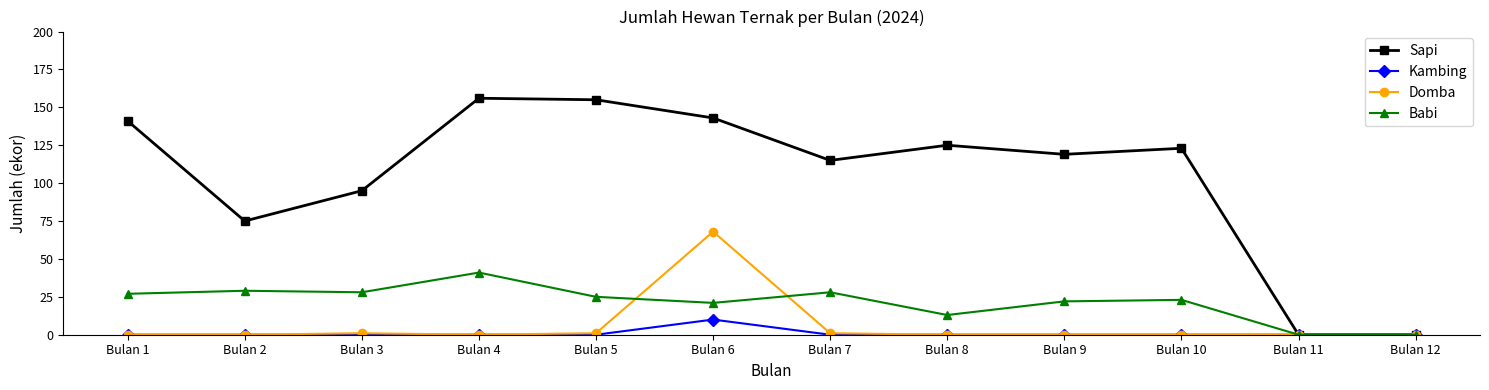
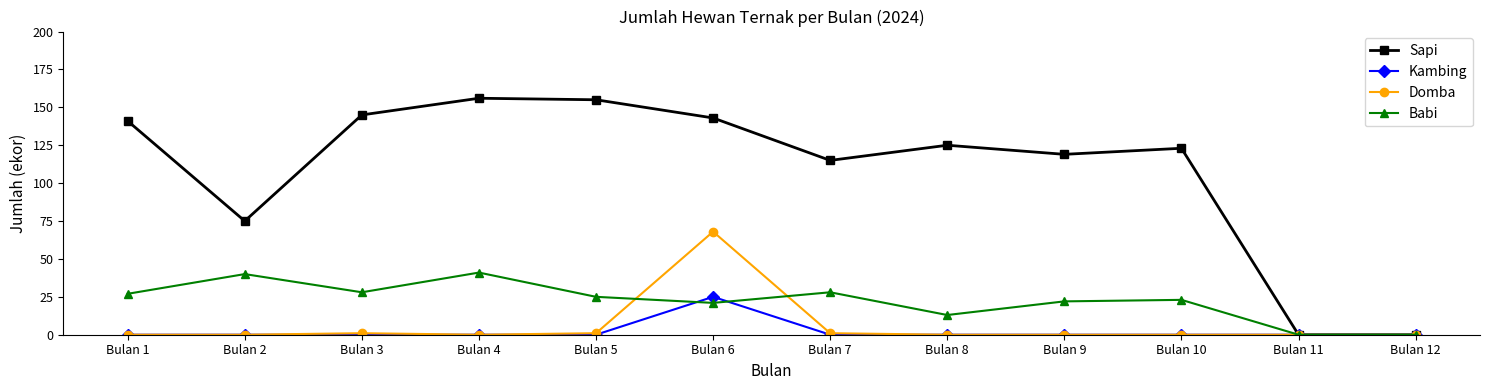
Babi, Bulan 2: 29 -> 40
Sapi, Bulan 3: 95 -> 145
Kambing, Bulan 6: 10 -> 25
